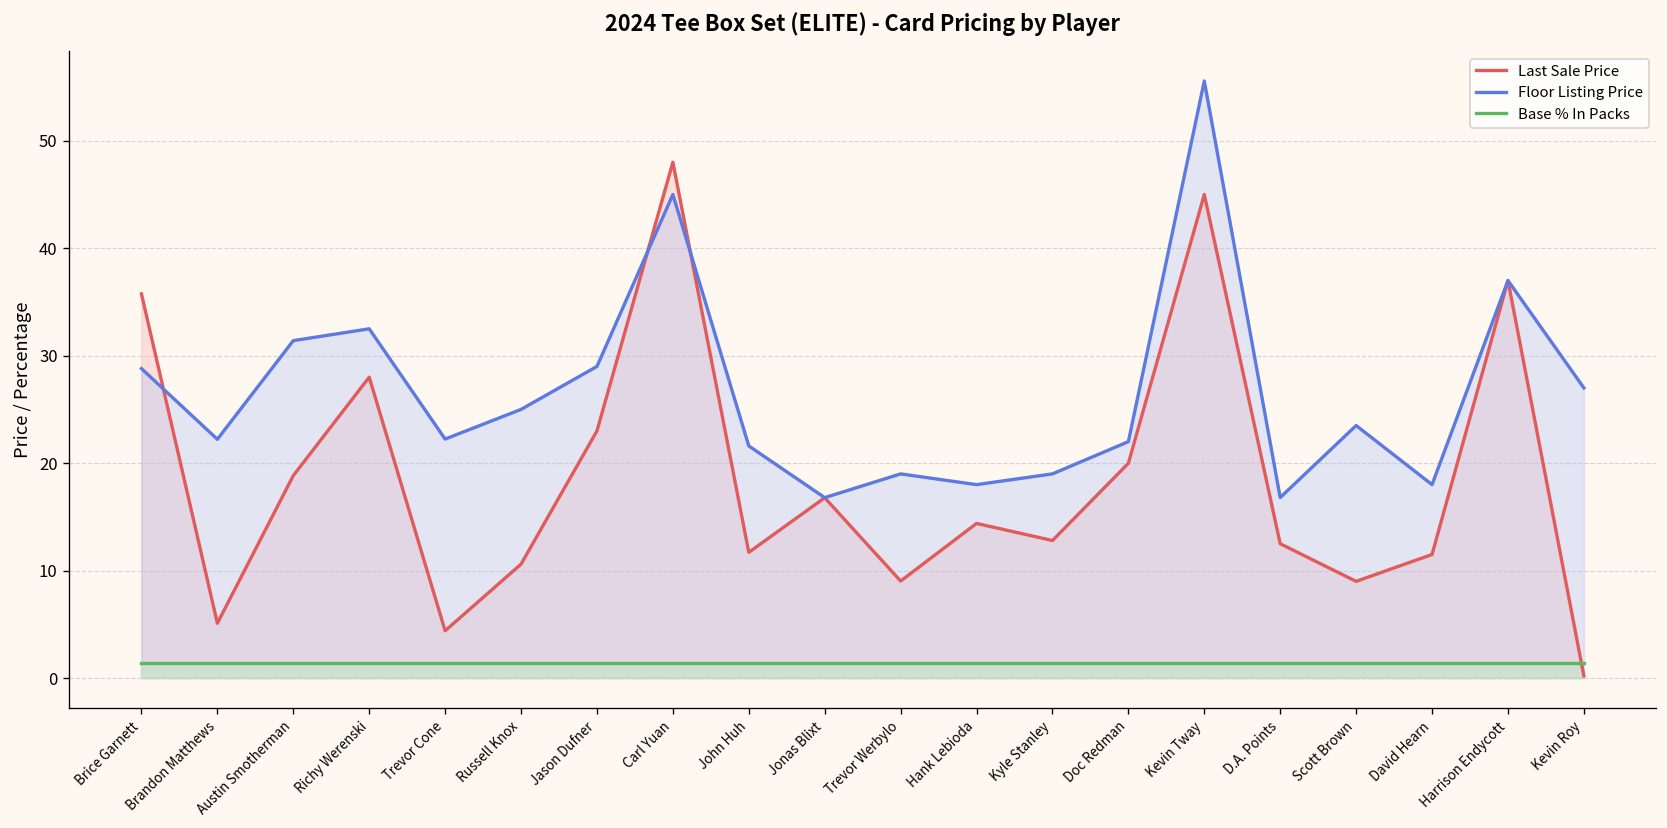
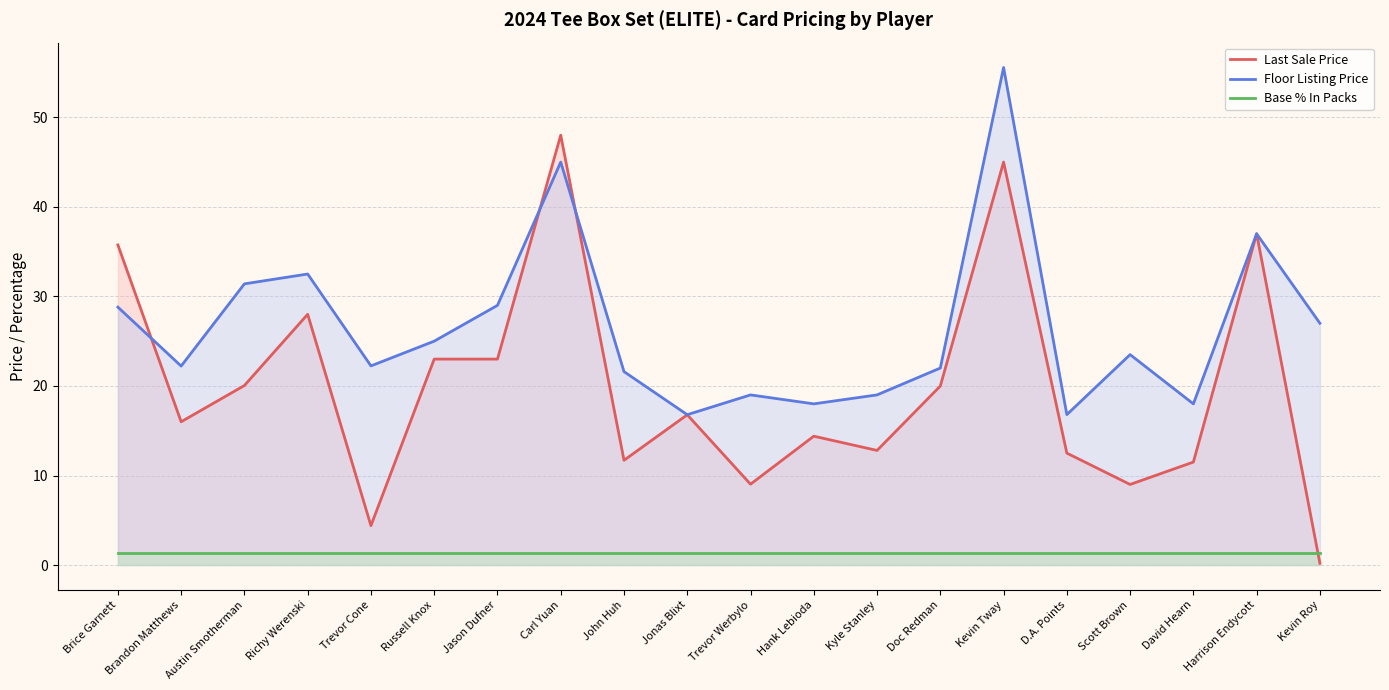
Last Sale Price, Brandon Matthews: 5 -> 16
Last Sale Price, Austin Smotherman: 19 -> 20
Last Sale Price, Russell Knox: 11 -> 23
